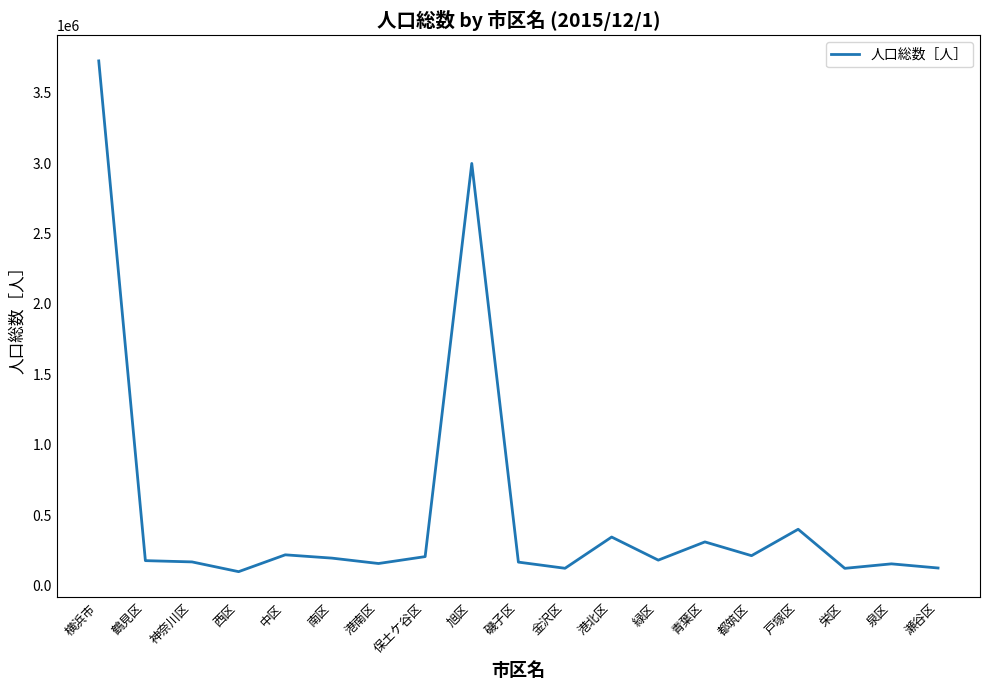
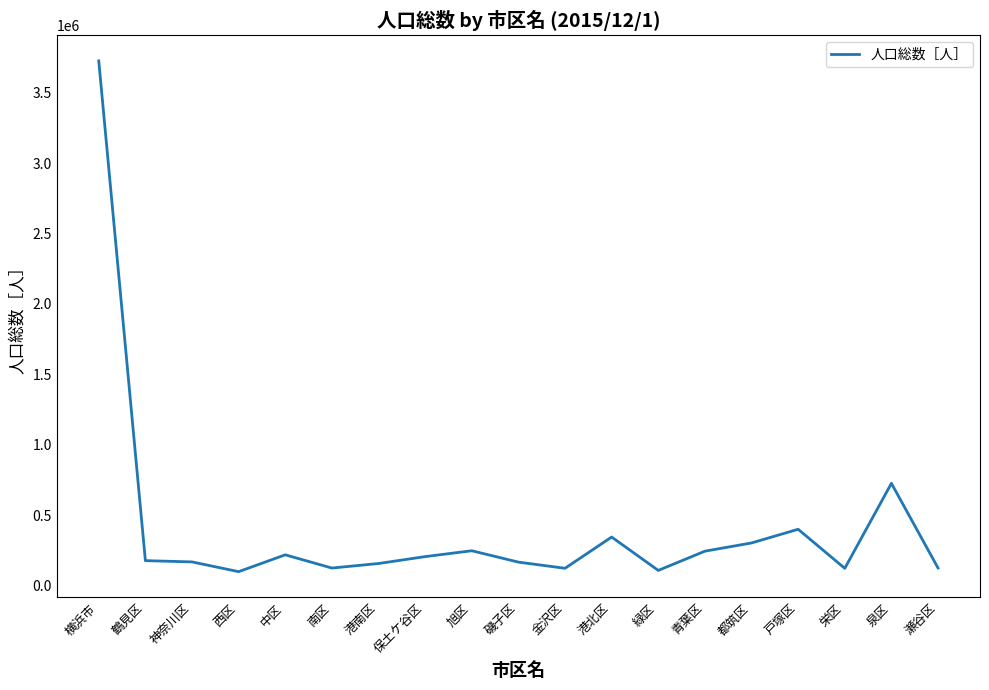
南区: 190000 -> 120000
旭区: 3000000 -> 250000
緑区: 180000 -> 110000
青葉区: 310000 -> 240000
都筑区: 210000 -> 300000
泉区: 150000 -> 730000
